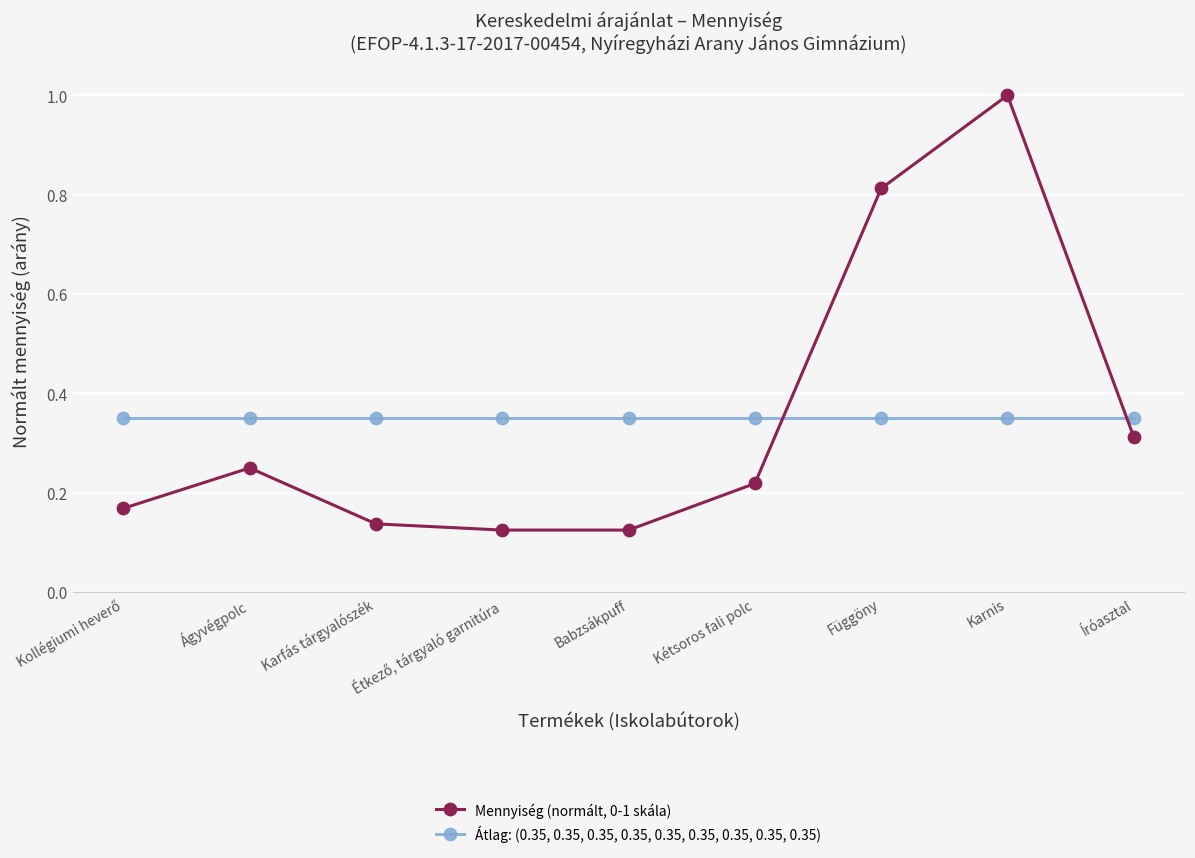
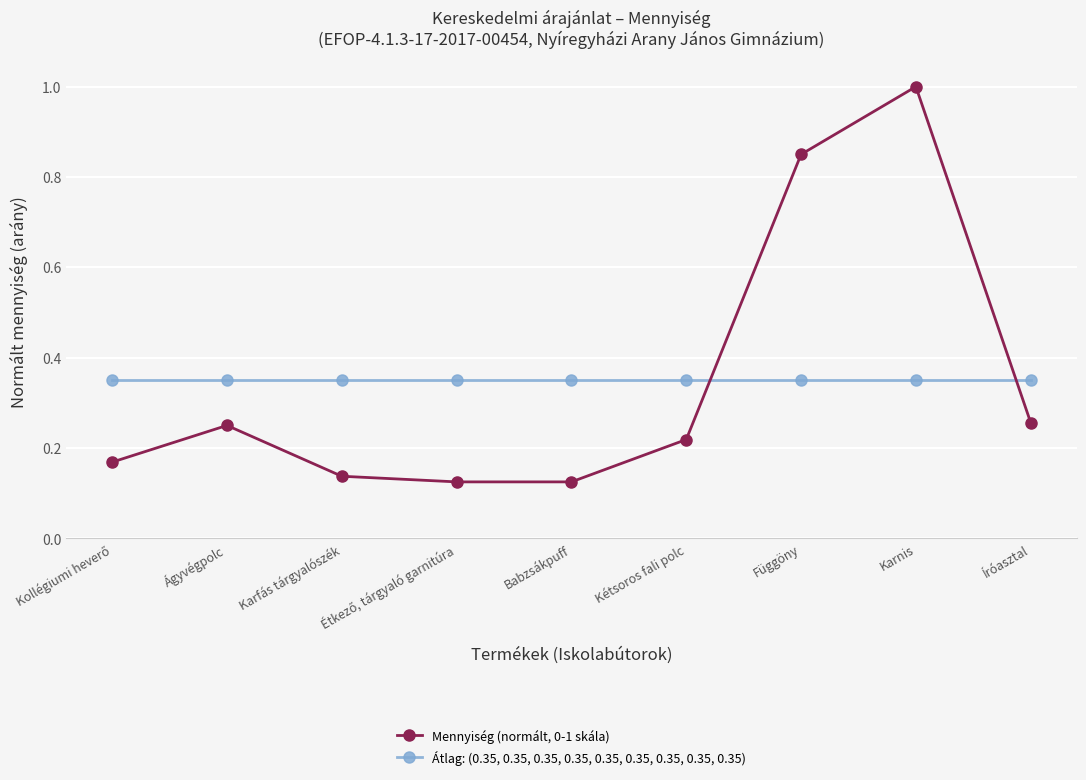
Mennyiség (normált, 0-1 skála), Függöny: 0.81 -> 0.85
Mennyiség (normált, 0-1 skála), Íróasztal: 0.31 -> 0.26
